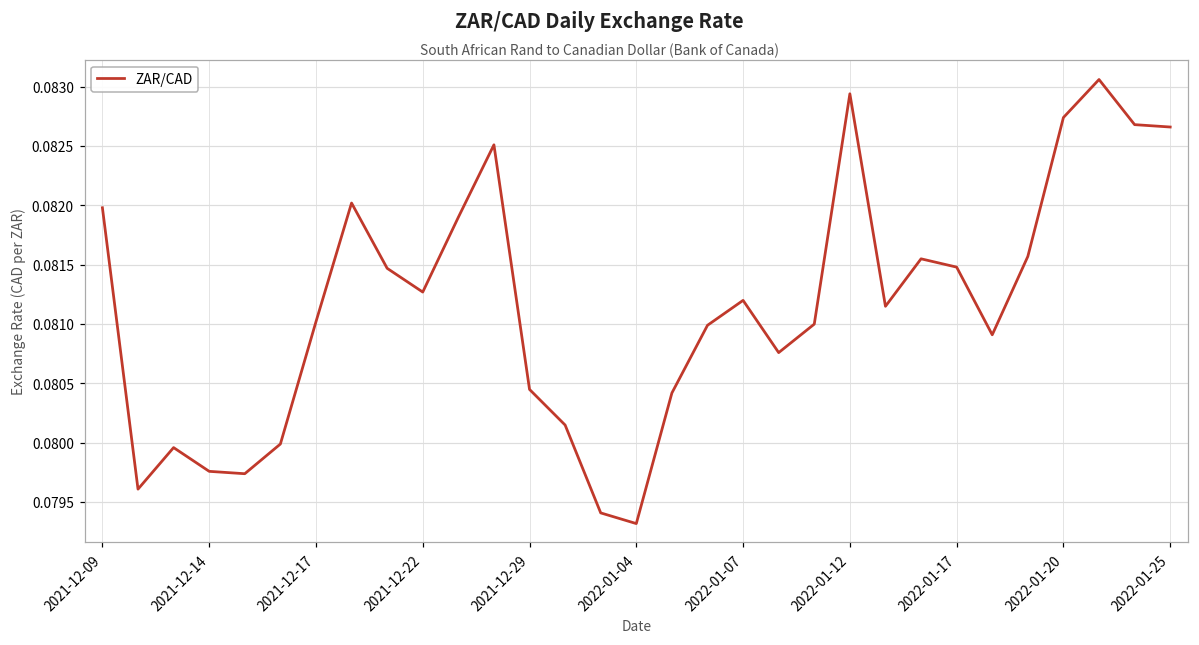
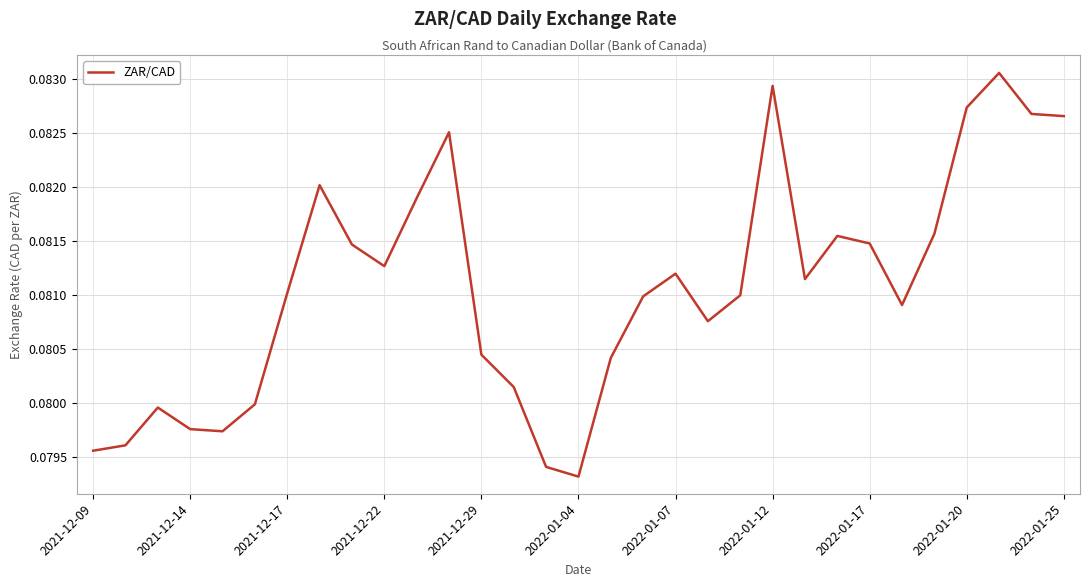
2021-12-09: 0.08198 -> 0.07956
